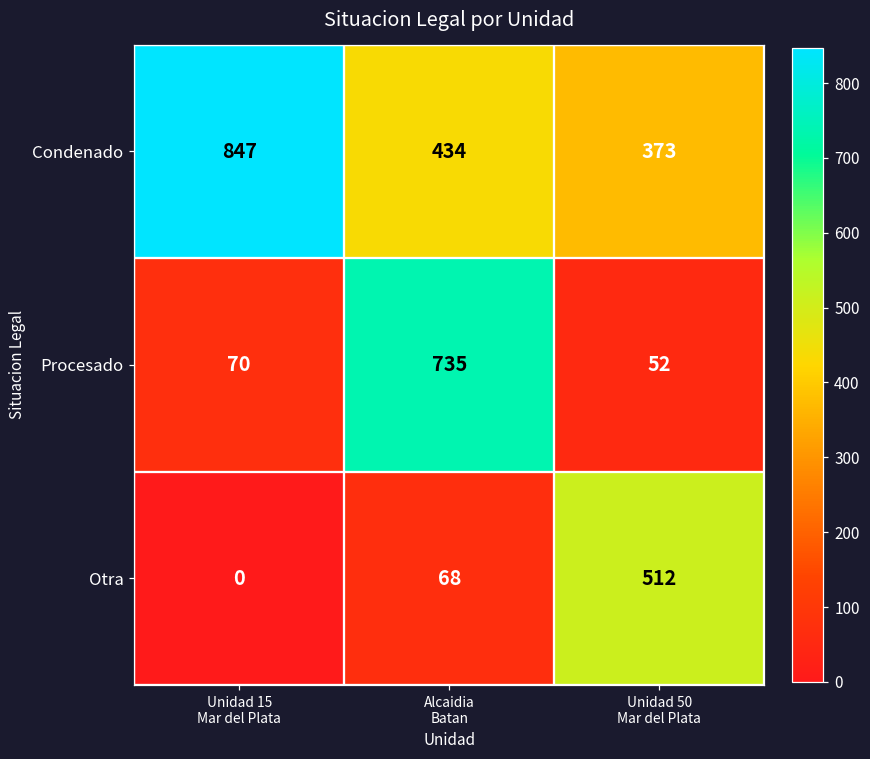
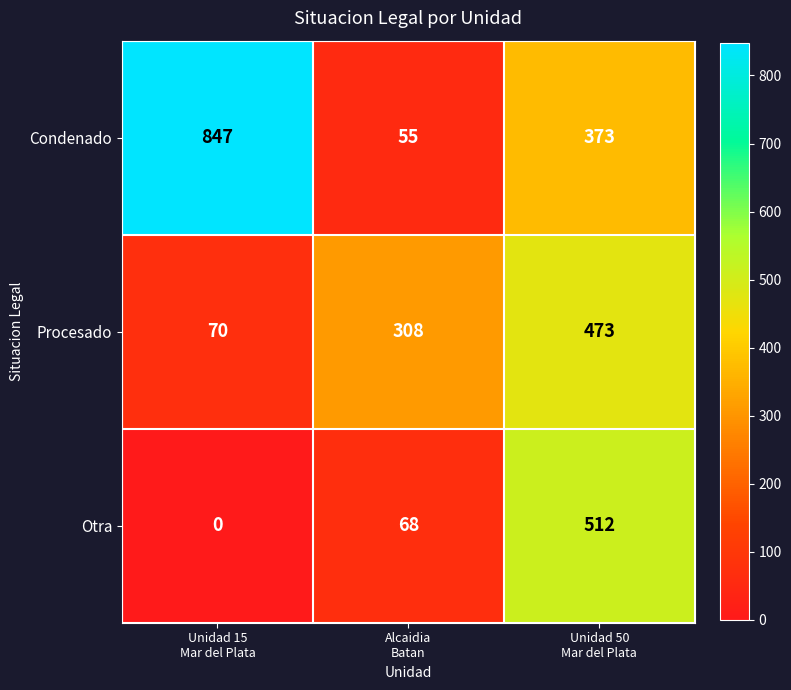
Condenado, Alcaidia Batan: 434 -> 55
Procesado, Alcaidia Batan: 735 -> 308
Procesado, Unidad 50 Mar del Plata: 52 -> 473
